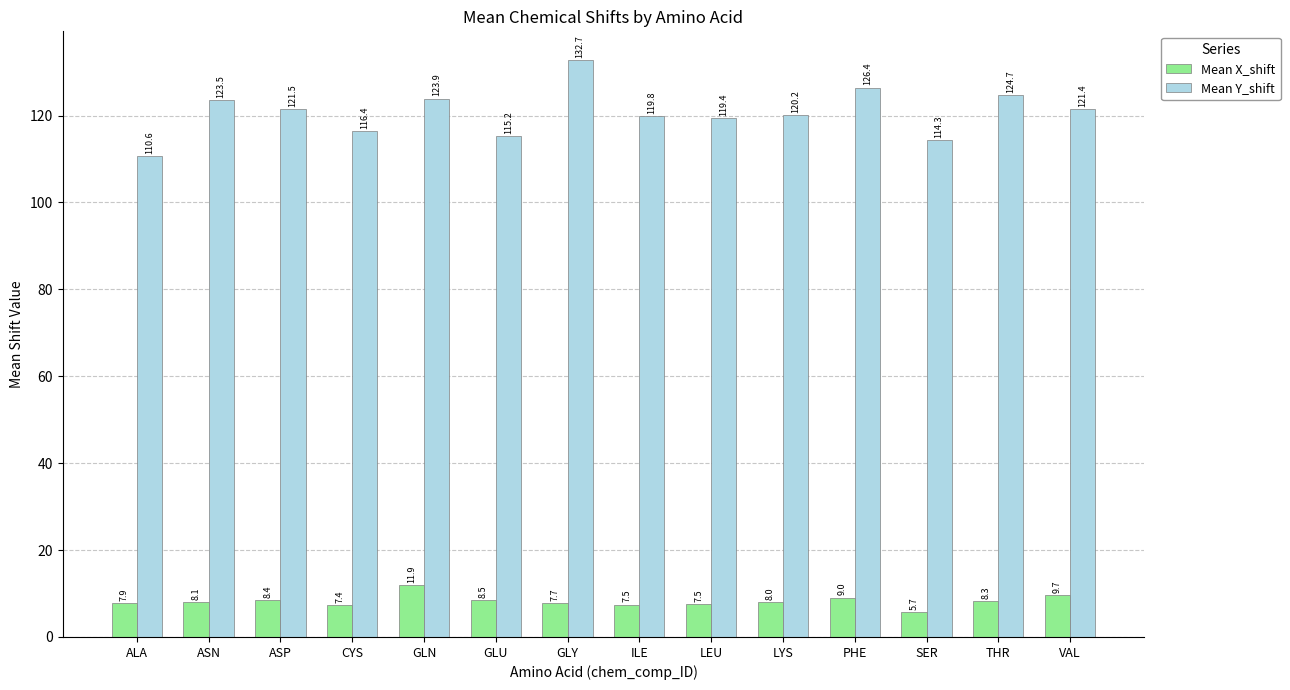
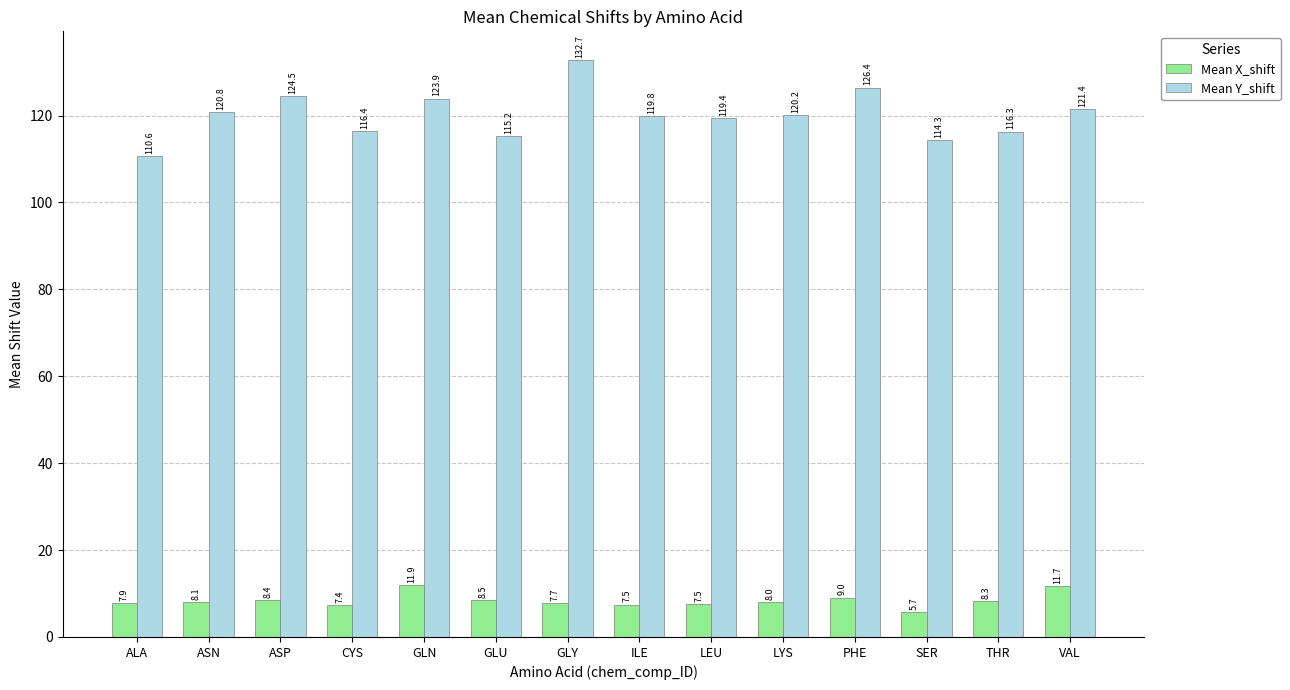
Mean Y_shift, ASN: 123.5 -> 120.8
Mean Y_shift, ASP: 121.5 -> 124.5
Mean Y_shift, THR: 124.7 -> 116.3
Mean X_shift, VAL: 9.7 -> 11.7
